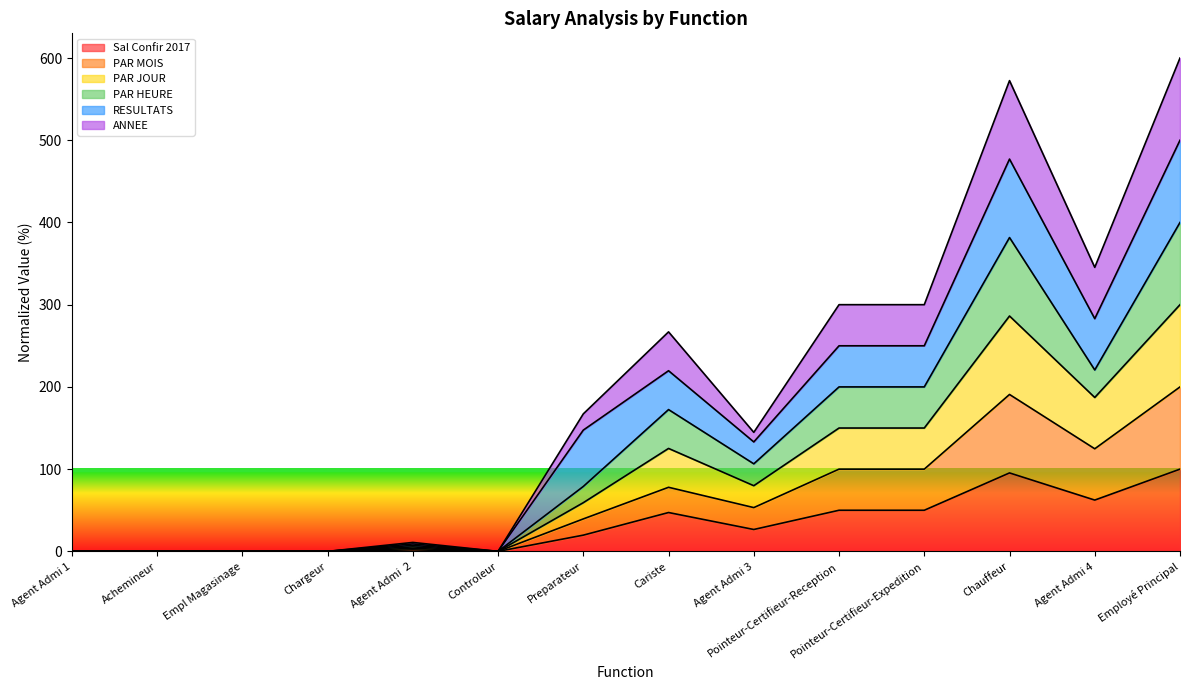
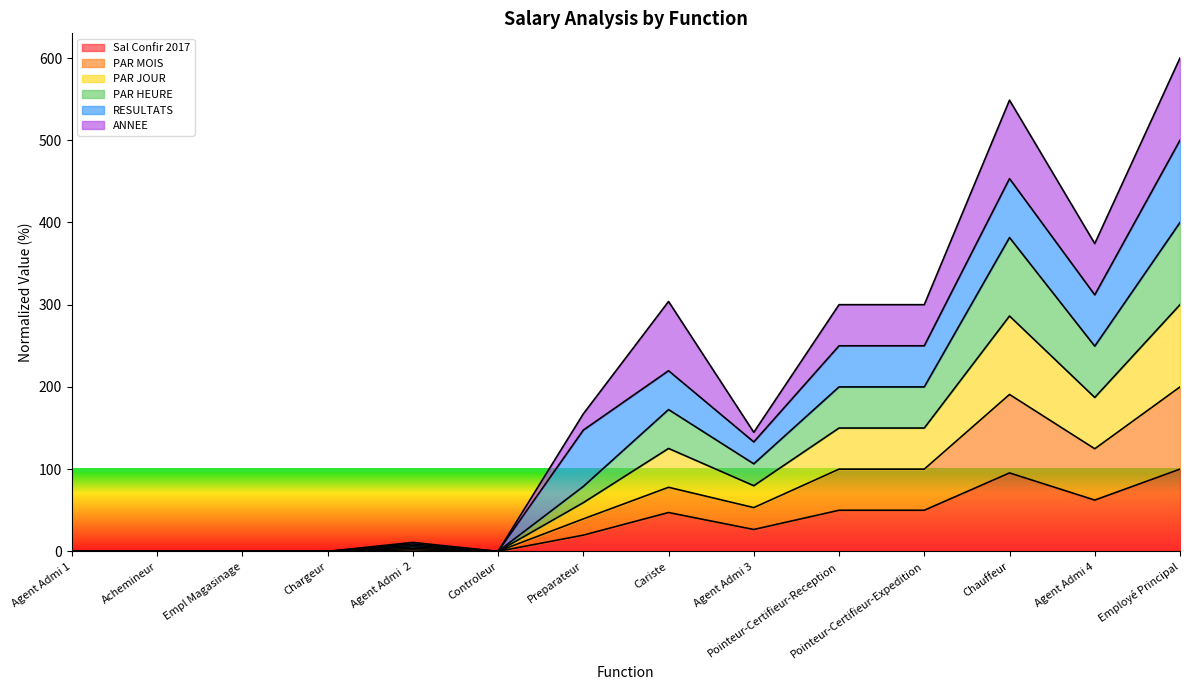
ANNEE, Cariste: 50 -> 80
RESULTATS, Chauffeur: 100 -> 70
PAR HEURE, Agent Admi 4: 30 -> 60
